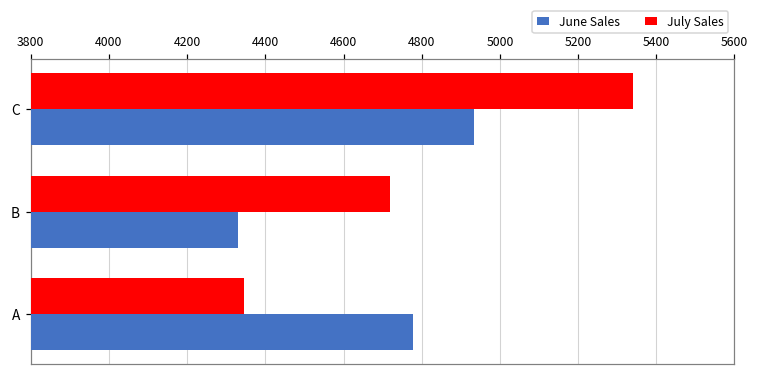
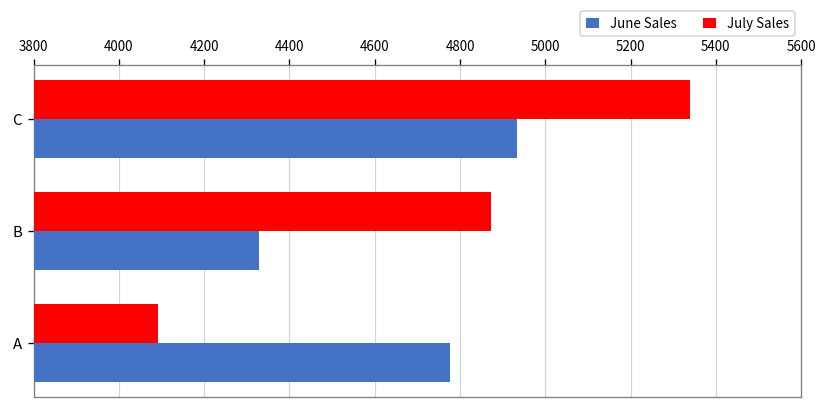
July Sales, B: 4720 -> 4870
July Sales, A: 4350 -> 4090
